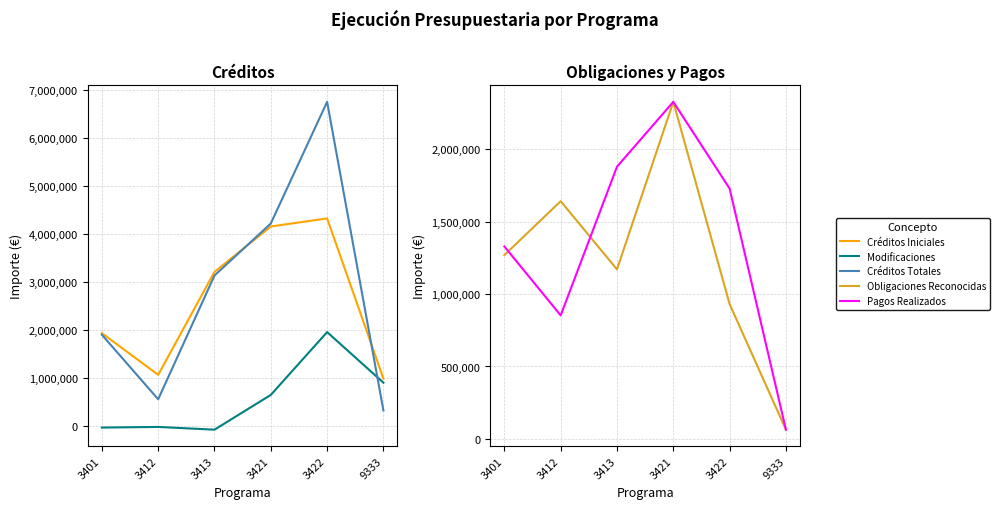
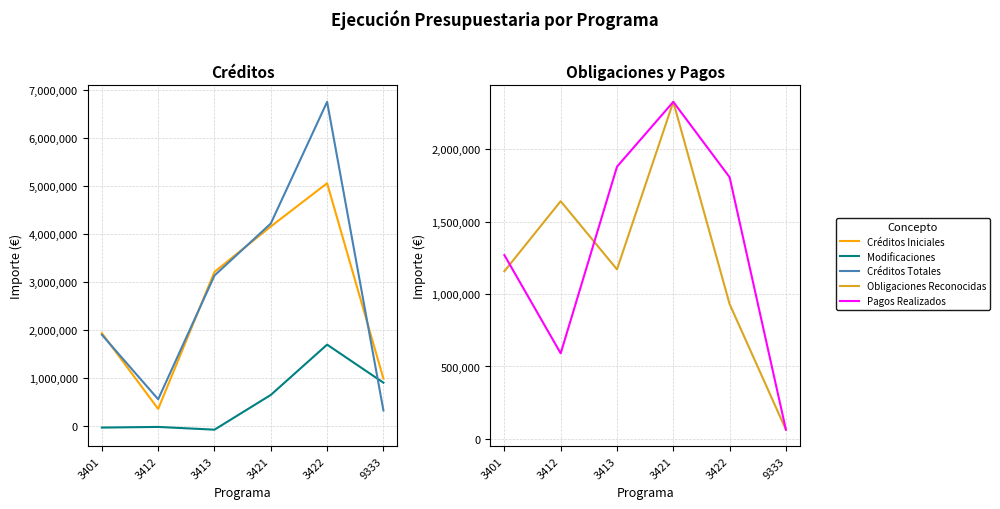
Créditos, Créditos Iniciales, 3412: 1,100,000 -> 400,000
Créditos, Créditos Iniciales, 3422: 4,300,000 -> 5,100,000
Créditos, Modificaciones, 3422: 2,000,000 -> 1,700,000
Obligaciones y Pagos, Obligaciones Reconocidas, 3401: 1,270,000 -> 1,160,000
Obligaciones y Pagos, Pagos Realizados, 3401: 1,330,000 -> 1,270,000
Obligaciones y Pagos, Pagos Realizados, 3412: 850,000 -> 590,000
Obligaciones y Pagos, Pagos Realizados, 3422: 1,730,000 -> 1,810,000
